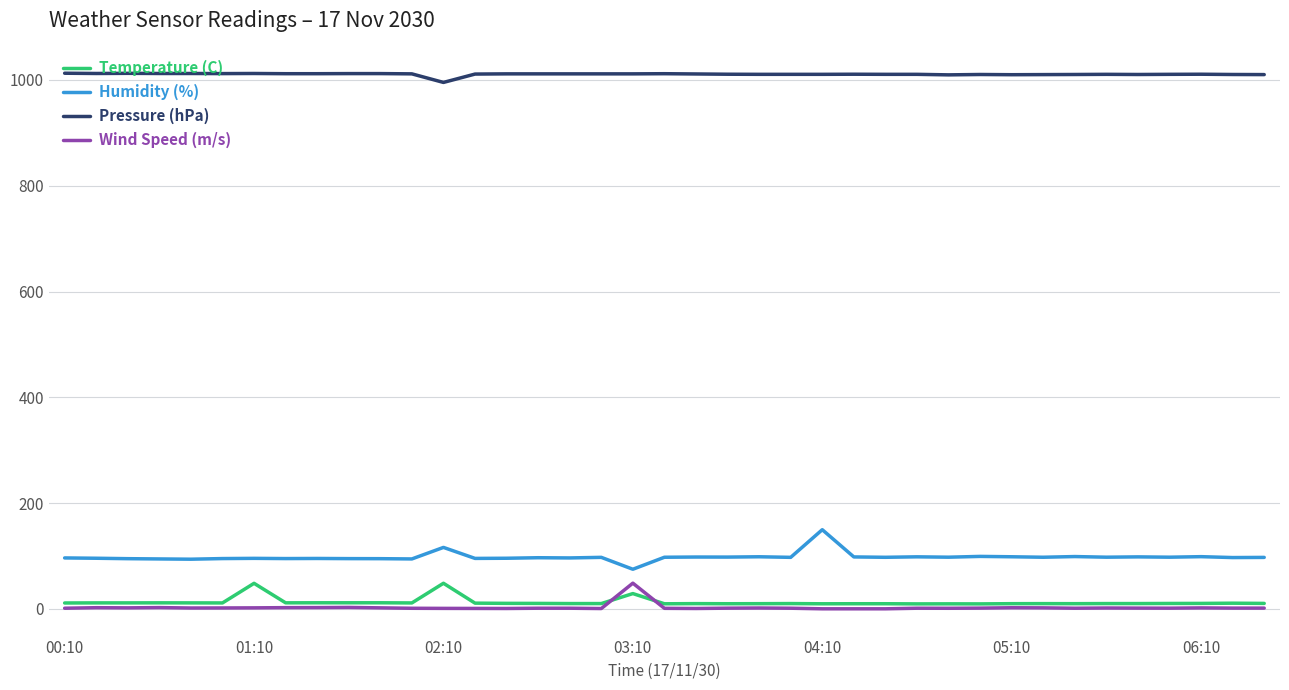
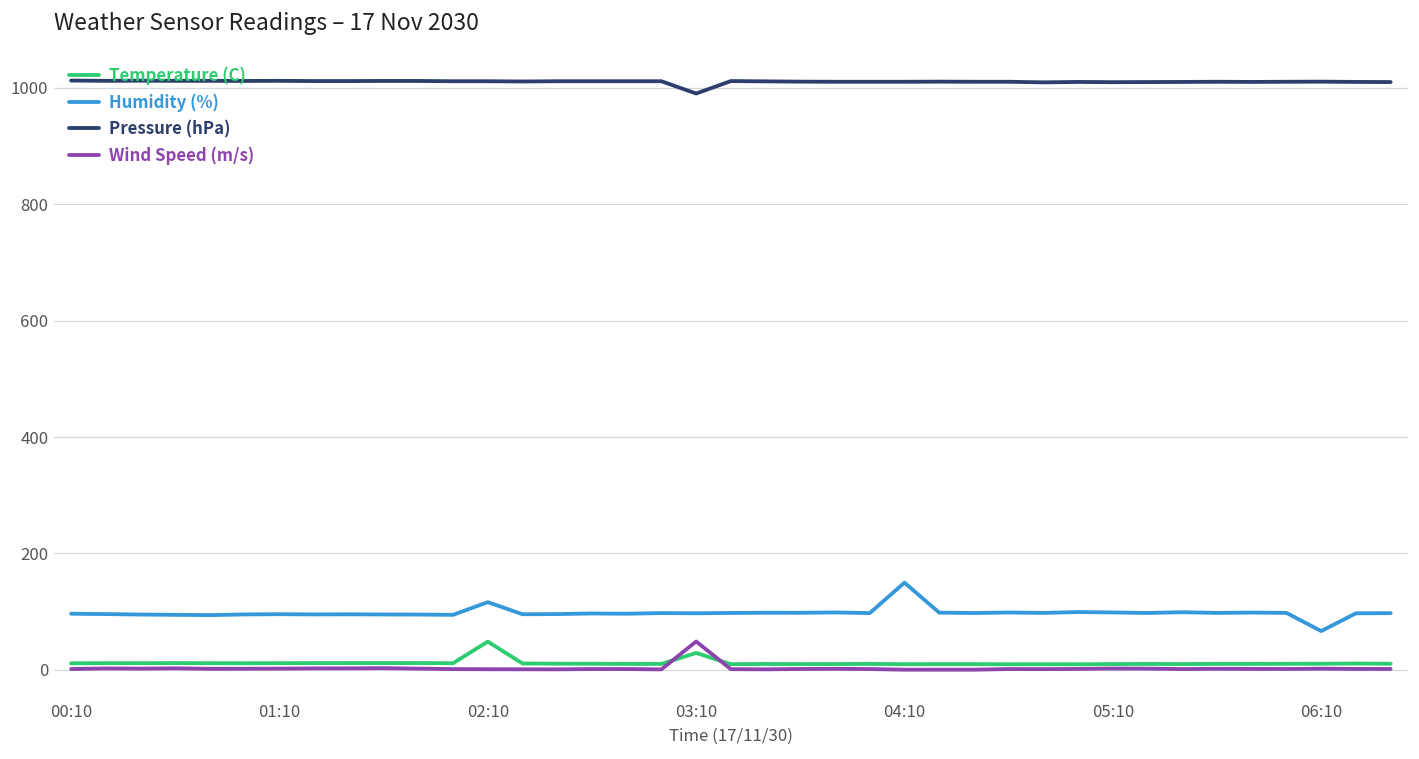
Temperature (C), 01:10: 50 -> 10
Pressure (hPa), 02:10: 1000 -> 1010
Humidity (%), 03:10: 70 -> 100
Pressure (hPa), 03:10: 1010 -> 990
Humidity (%), 06:10: 100 -> 70
